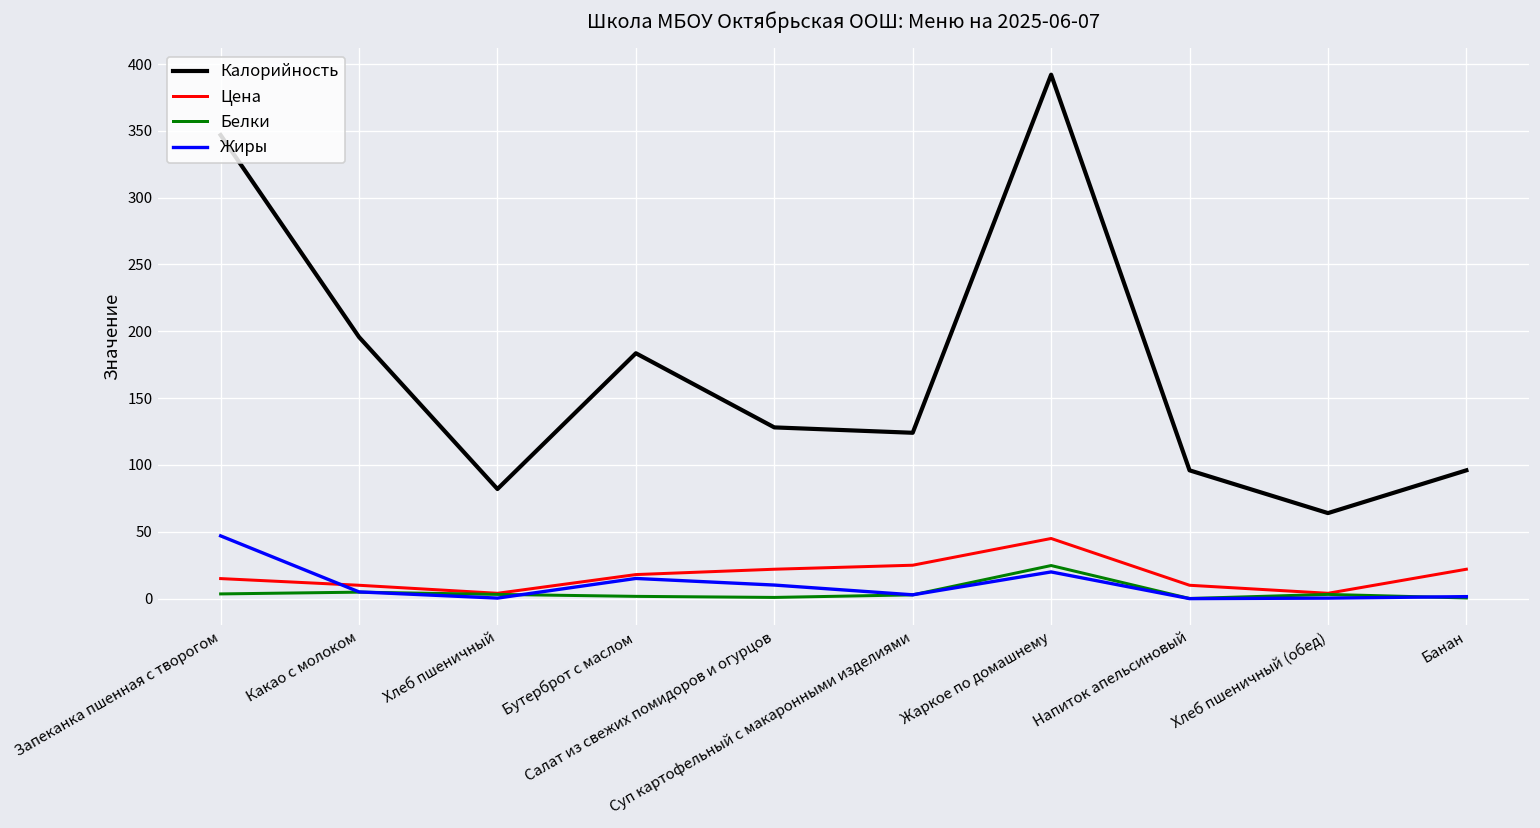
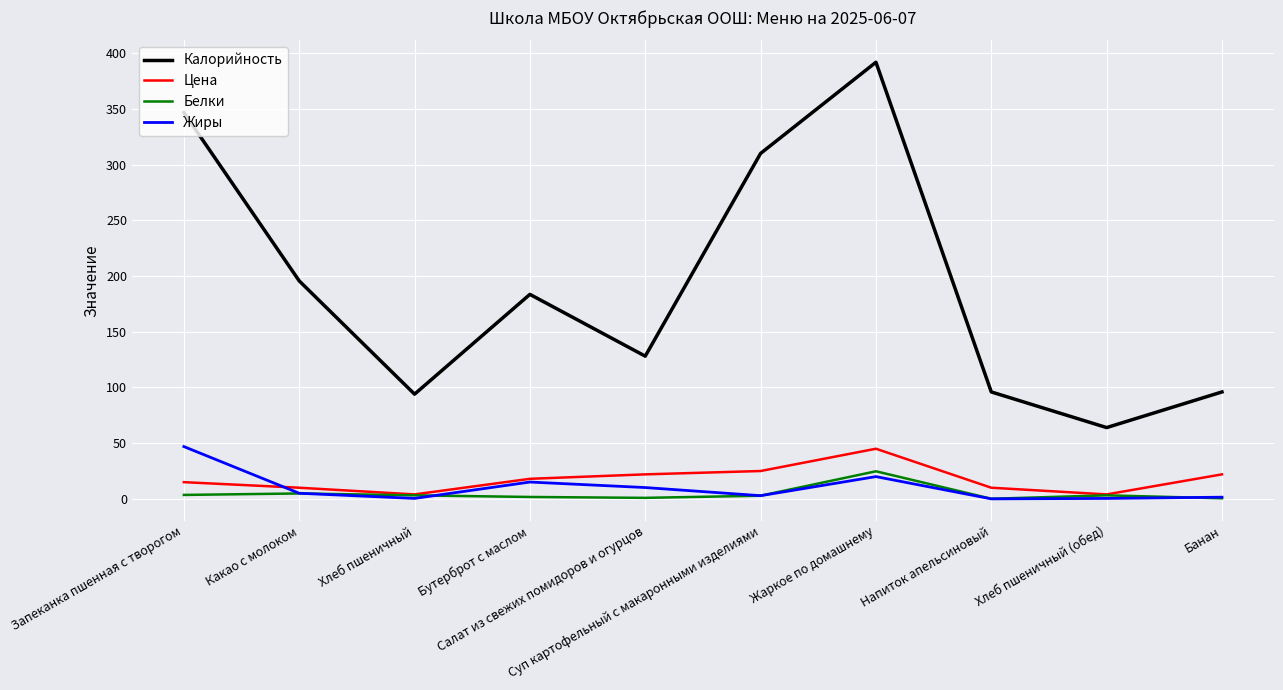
Калорийность, Хлеб пшеничный: 82 -> 94
Калорийность, Суп картофельный с макаронными изделиями: 124 -> 310
